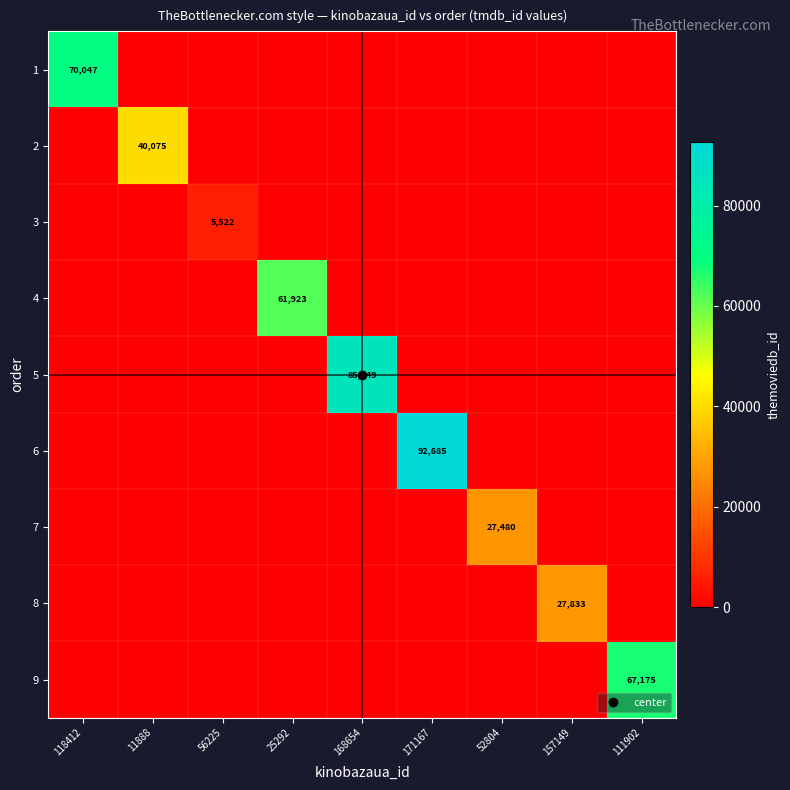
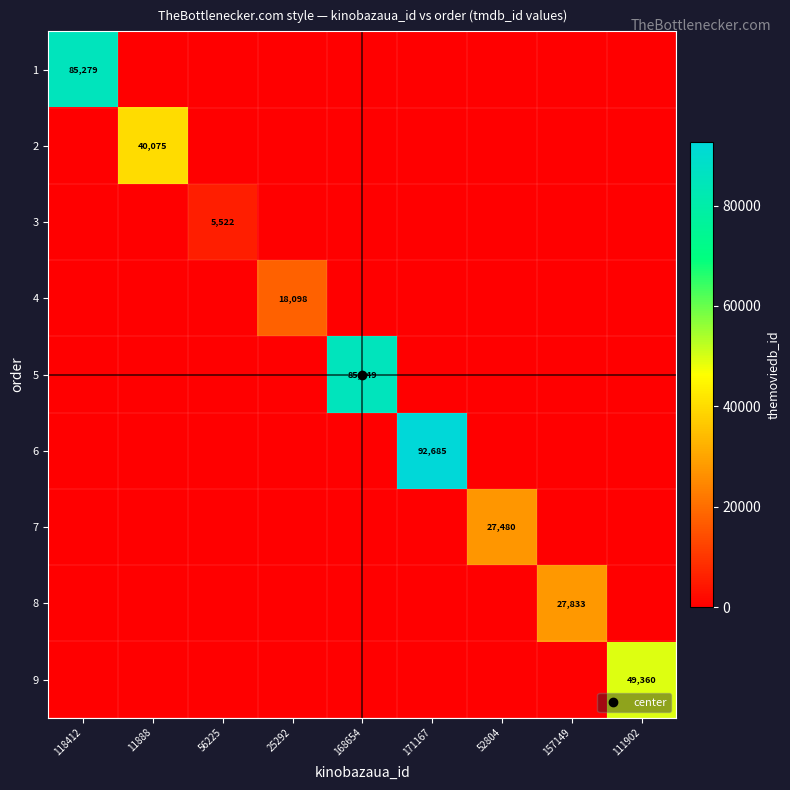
1, 118412: 70,047 -> 85,279
4, 25292: 61,923 -> 18,098
9, 111902: 67,175 -> 49,360
